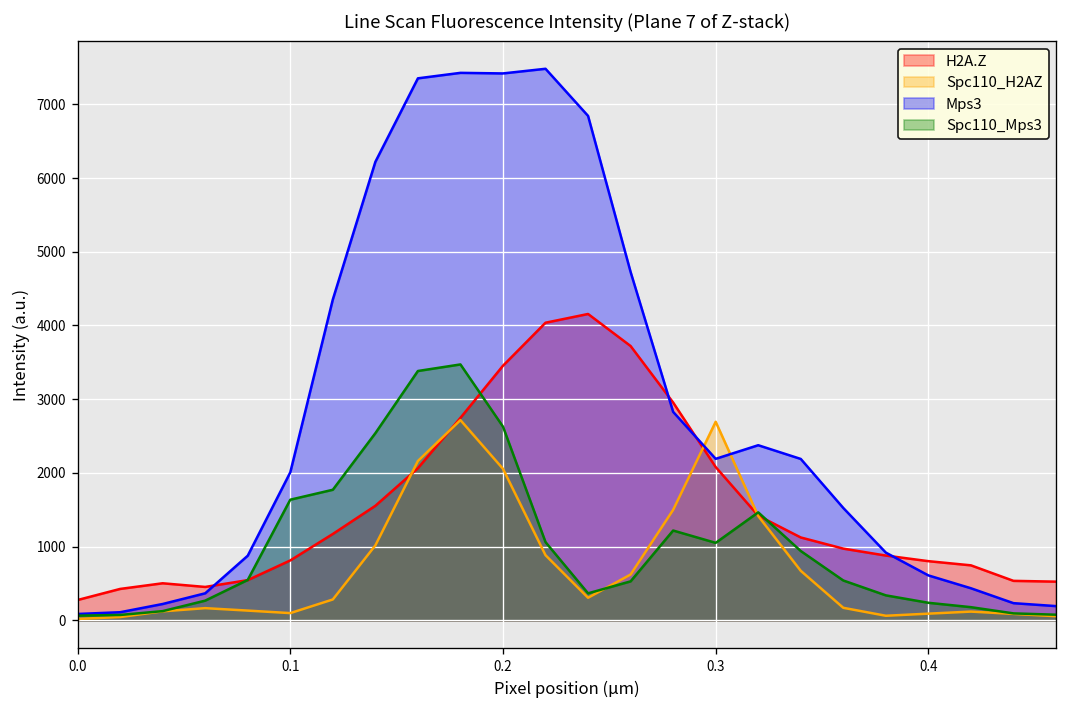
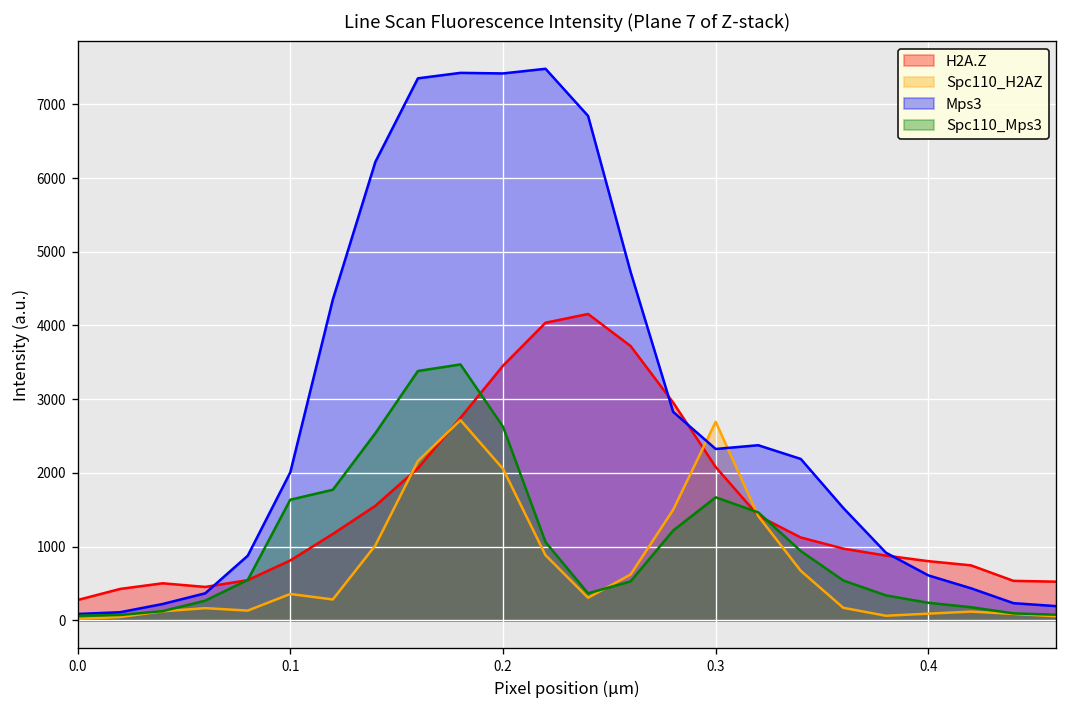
Spc110_H2AZ, 0.1: 100 -> 400
Mps3, 0.3: 2200 -> 2300
Spc110_Mps3, 0.3: 1100 -> 1700
